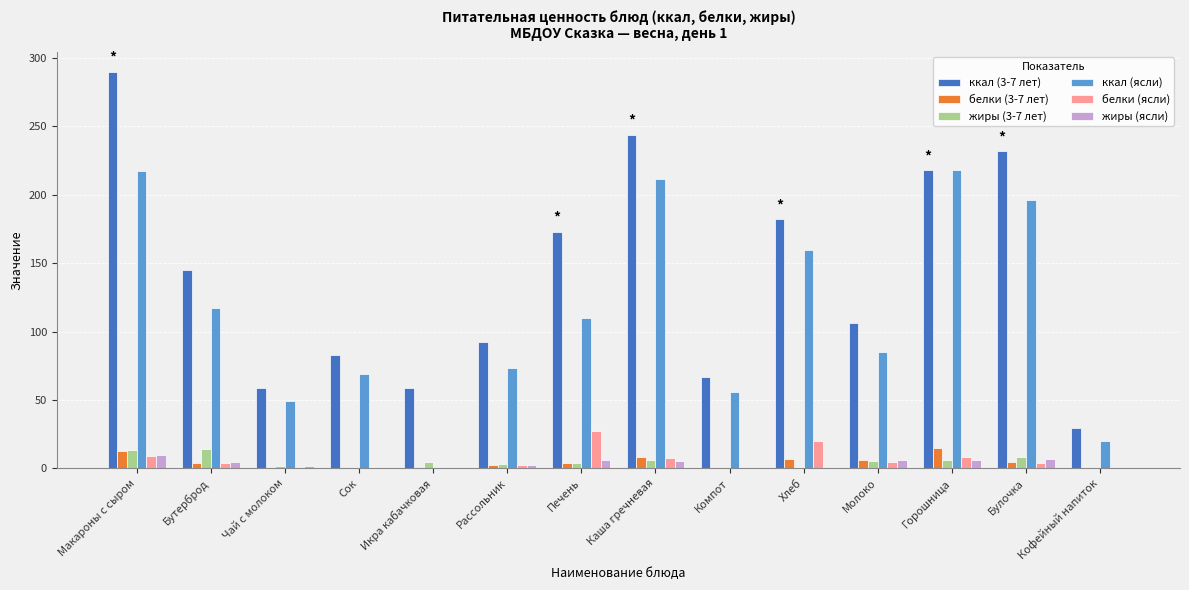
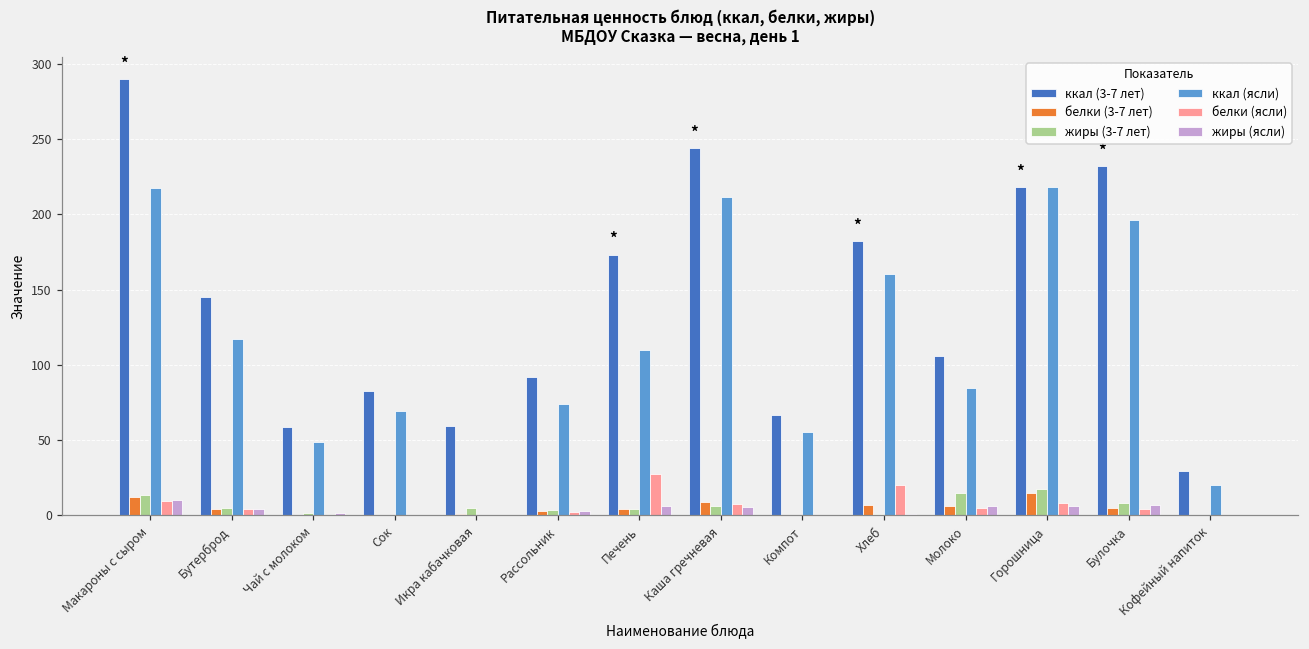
жиры (3-7 лет), Бутерброд: 14 -> 5
жиры (3-7 лет), Молоко: 5 -> 15
жиры (3-7 лет), Горошница: 6 -> 18
